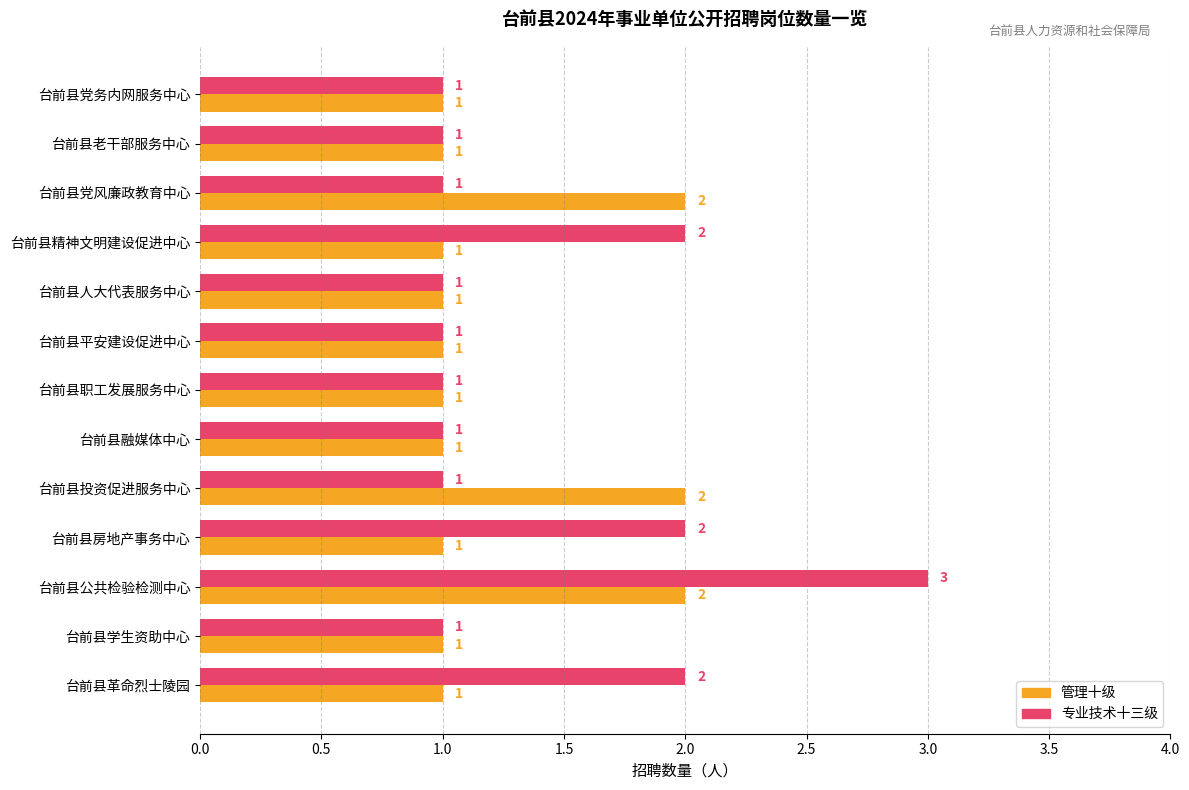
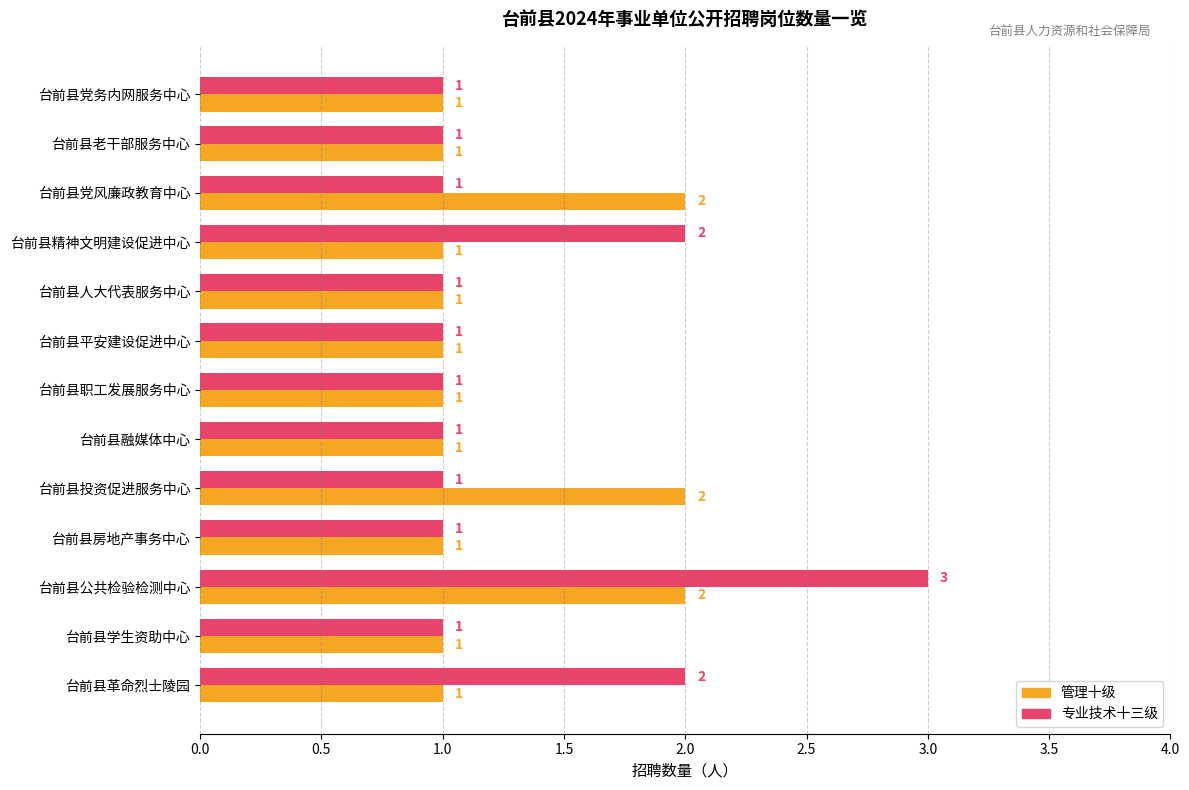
专业技术十三级, 台前县房地产事务中心: 2 -> 1
